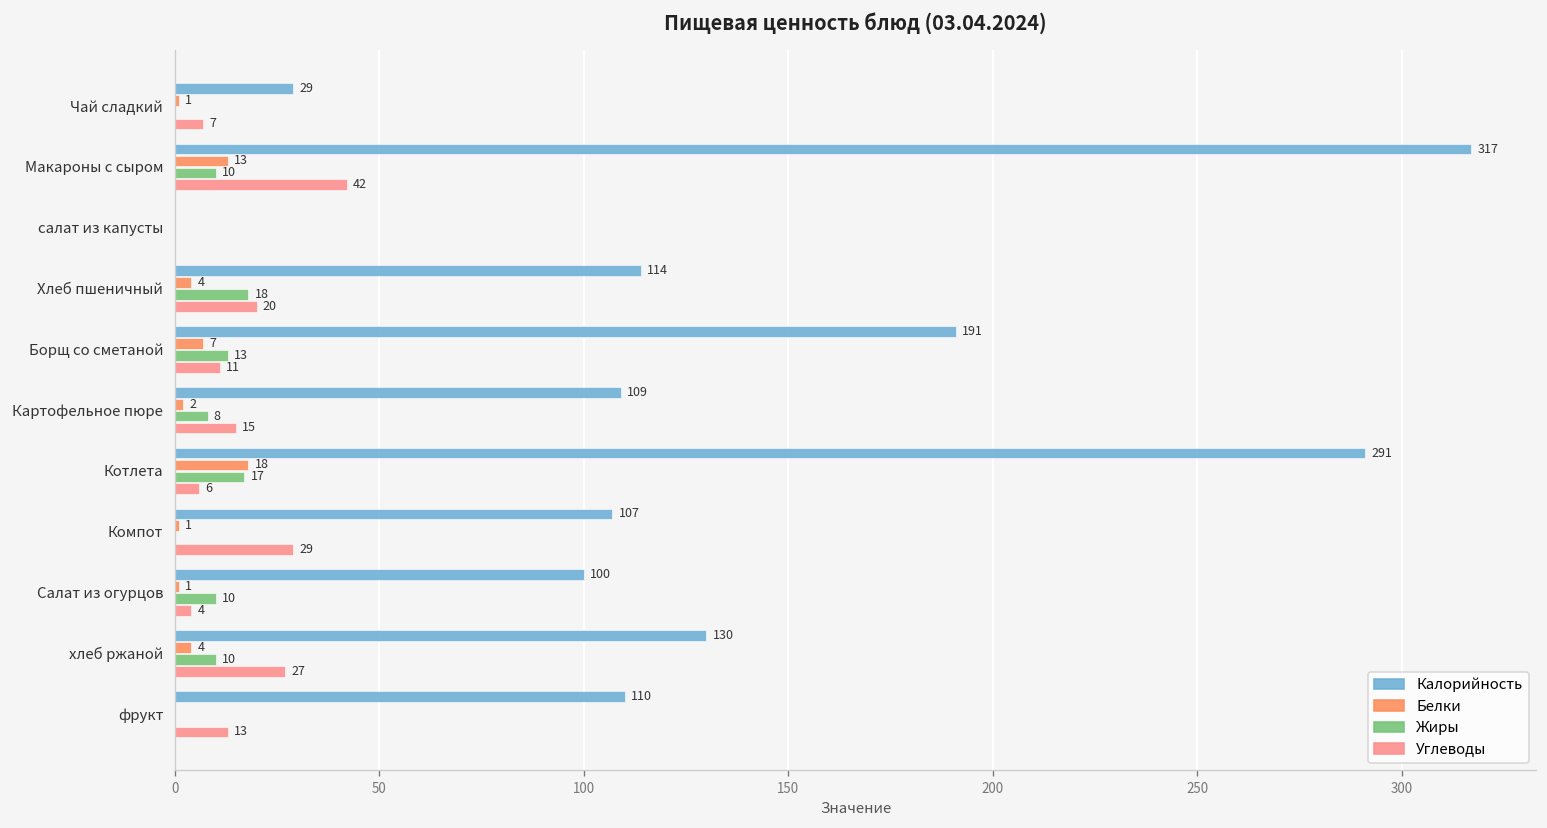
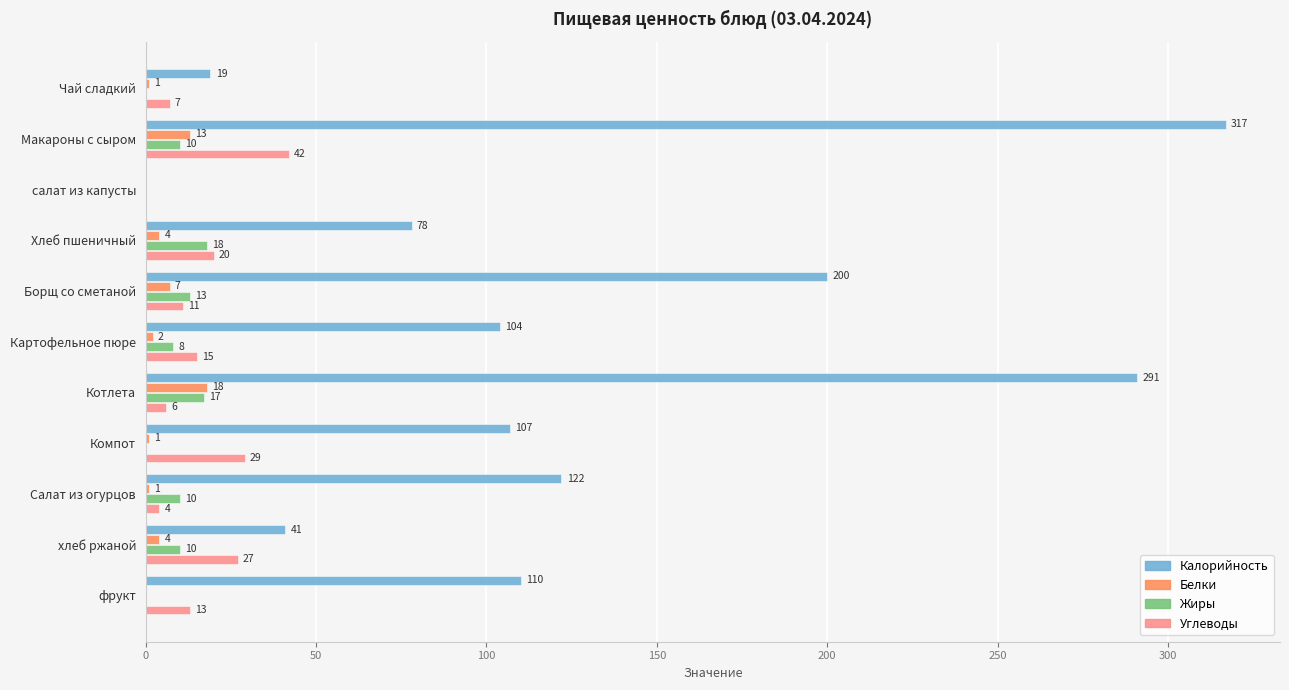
Калорийность, Чай сладкий: 29 -> 19
Калорийность, Хлеб пшеничный: 114 -> 78
Калорийность, Борщ со сметаной: 191 -> 200
Калорийность, Картофельное пюре: 109 -> 104
Калорийность, Салат из огурцов: 100 -> 122
Калорийность, хлеб ржаной: 130 -> 41
